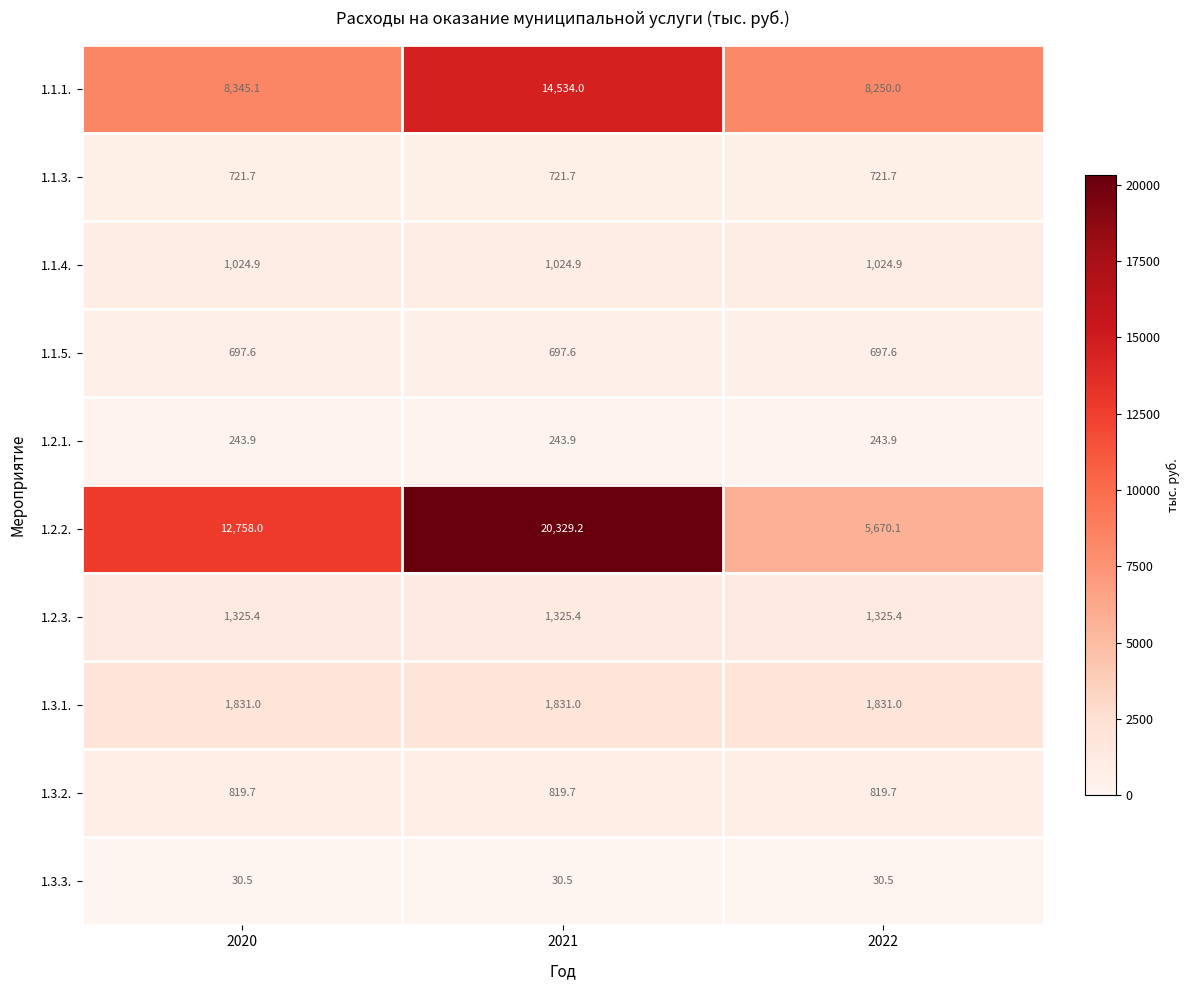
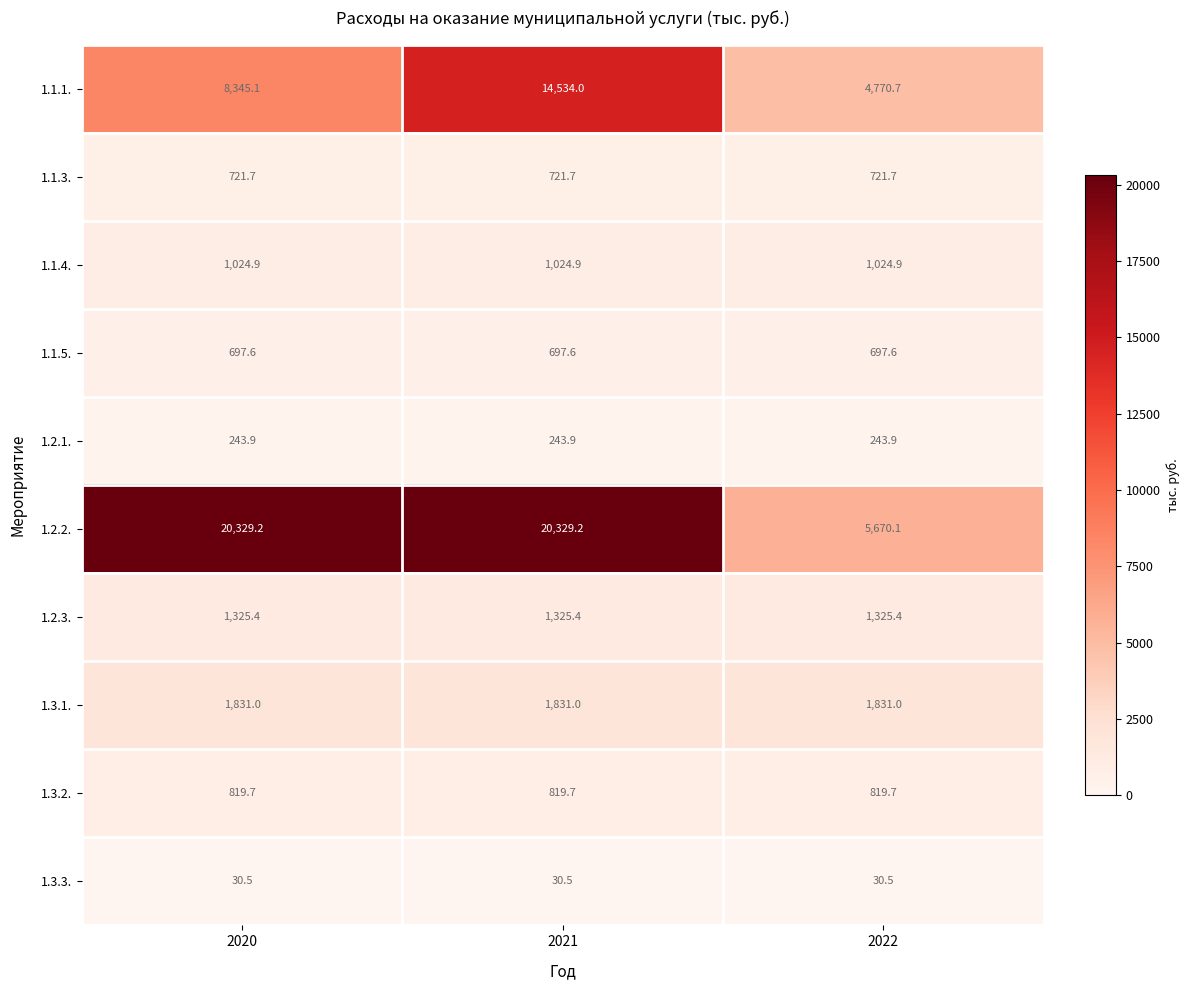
1.1.1., 2022: 8,250.0 -> 4,770.7
1.2.2., 2020: 12,758.0 -> 20,329.2
